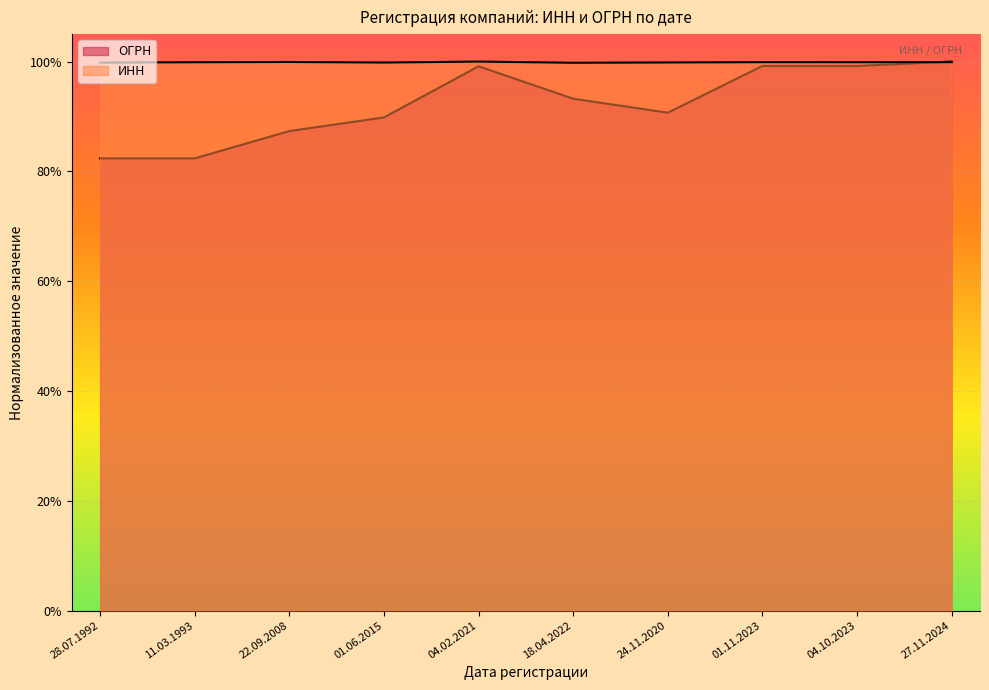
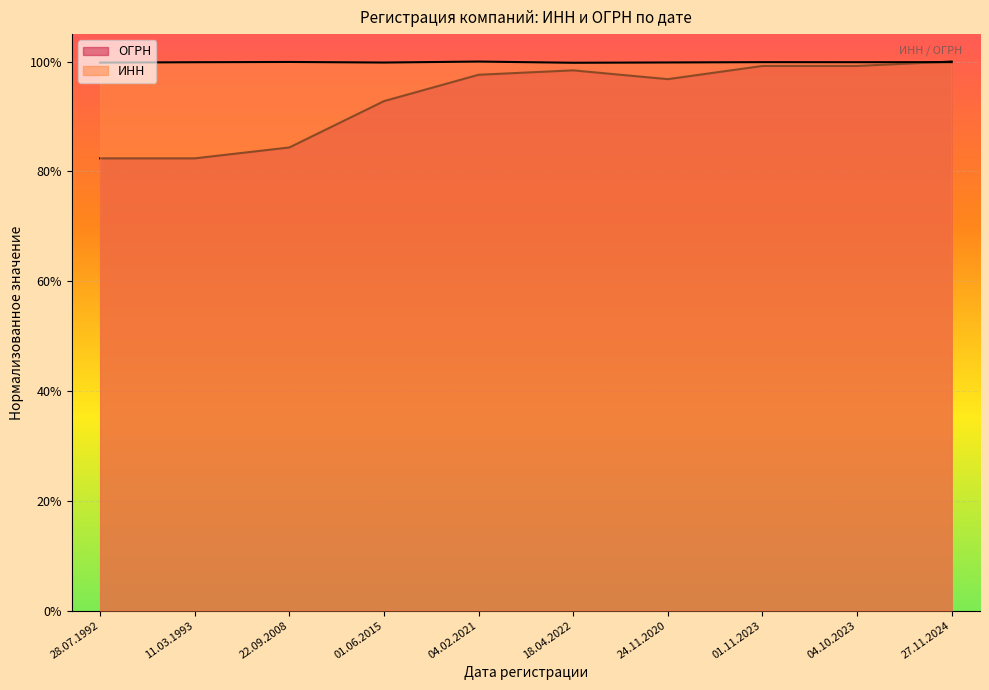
ОГРН, 22.09.2008: 87% -> 84%
ОГРН, 01.06.2015: 90% -> 93%
ОГРН, 04.02.2021: 99% -> 98%
ОГРН, 18.04.2022: 93% -> 98%
ОГРН, 24.11.2020: 91% -> 97%
